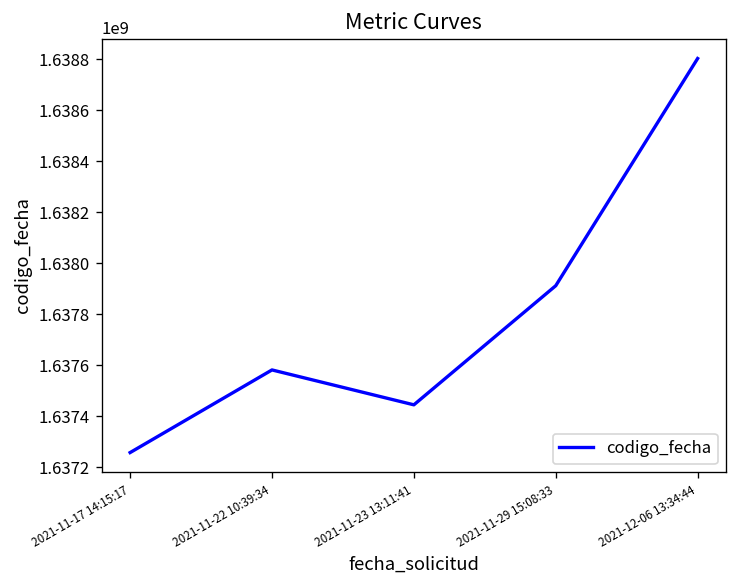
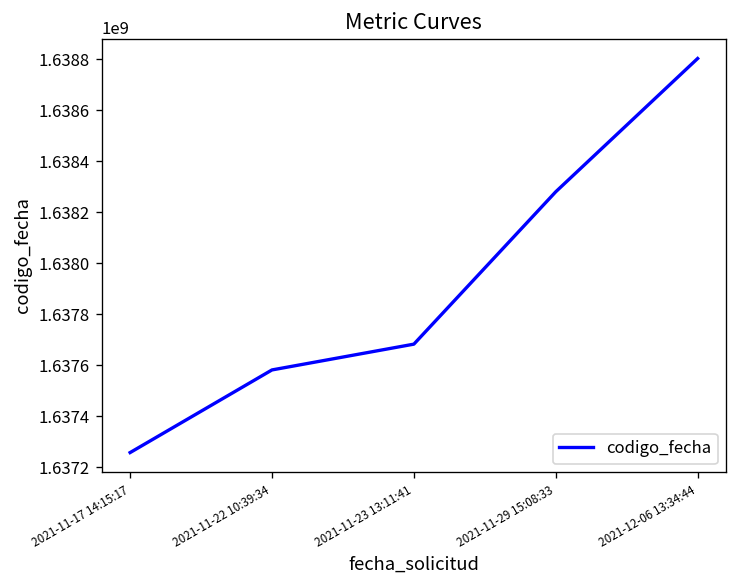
2021-11-23 13:11:41: 1637440000 -> 1637680000
2021-11-29 15:08:33: 1637910000 -> 1638280000
